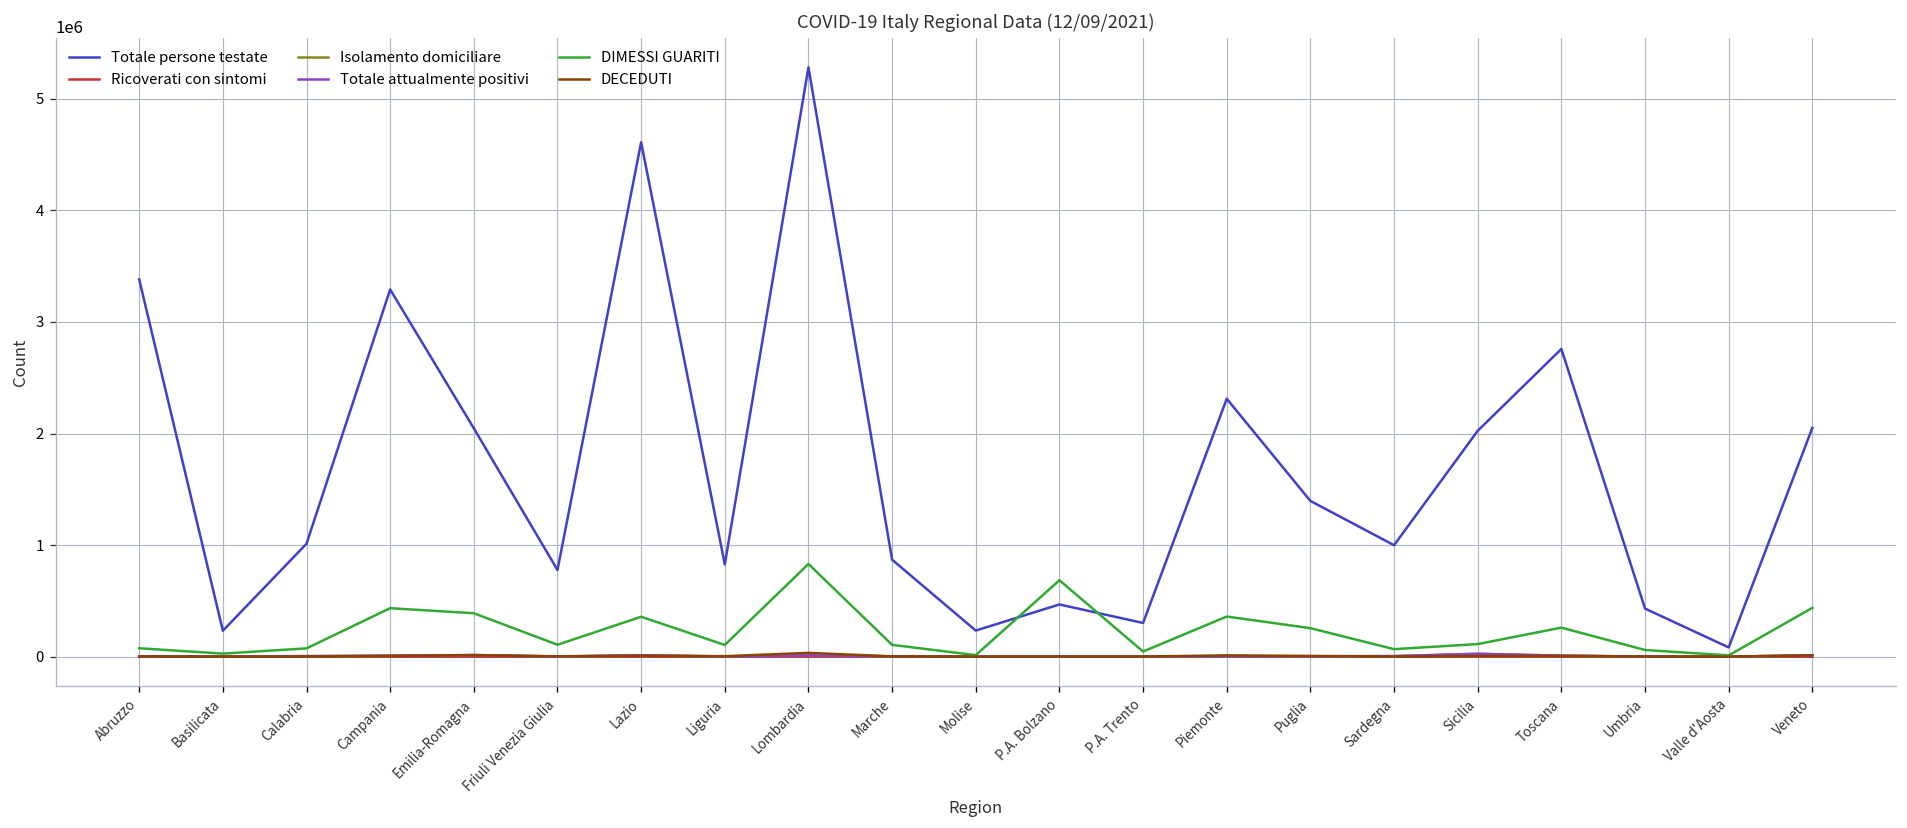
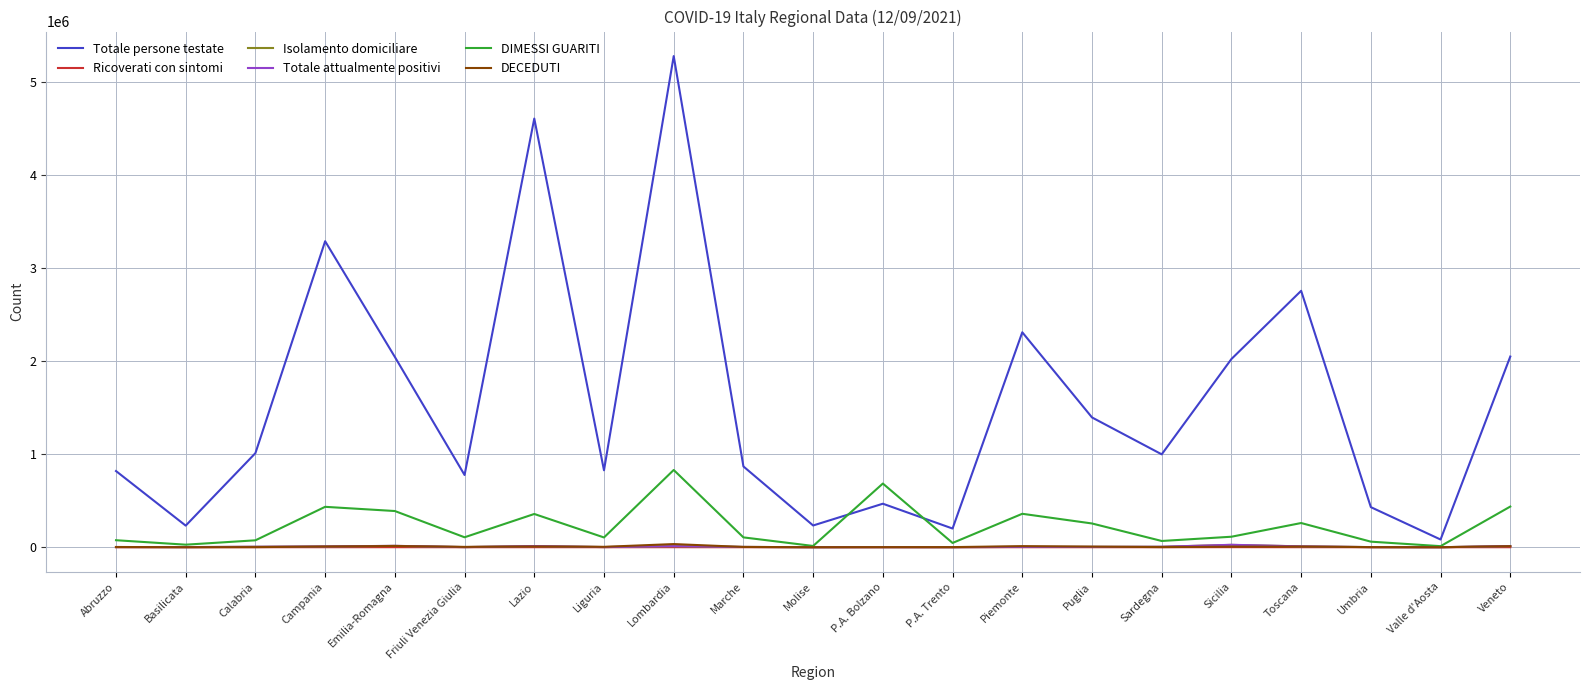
Totale persone testate, Abruzzo: 3400000 -> 800000
Totale persone testate, P.A. Trento: 300000 -> 200000
